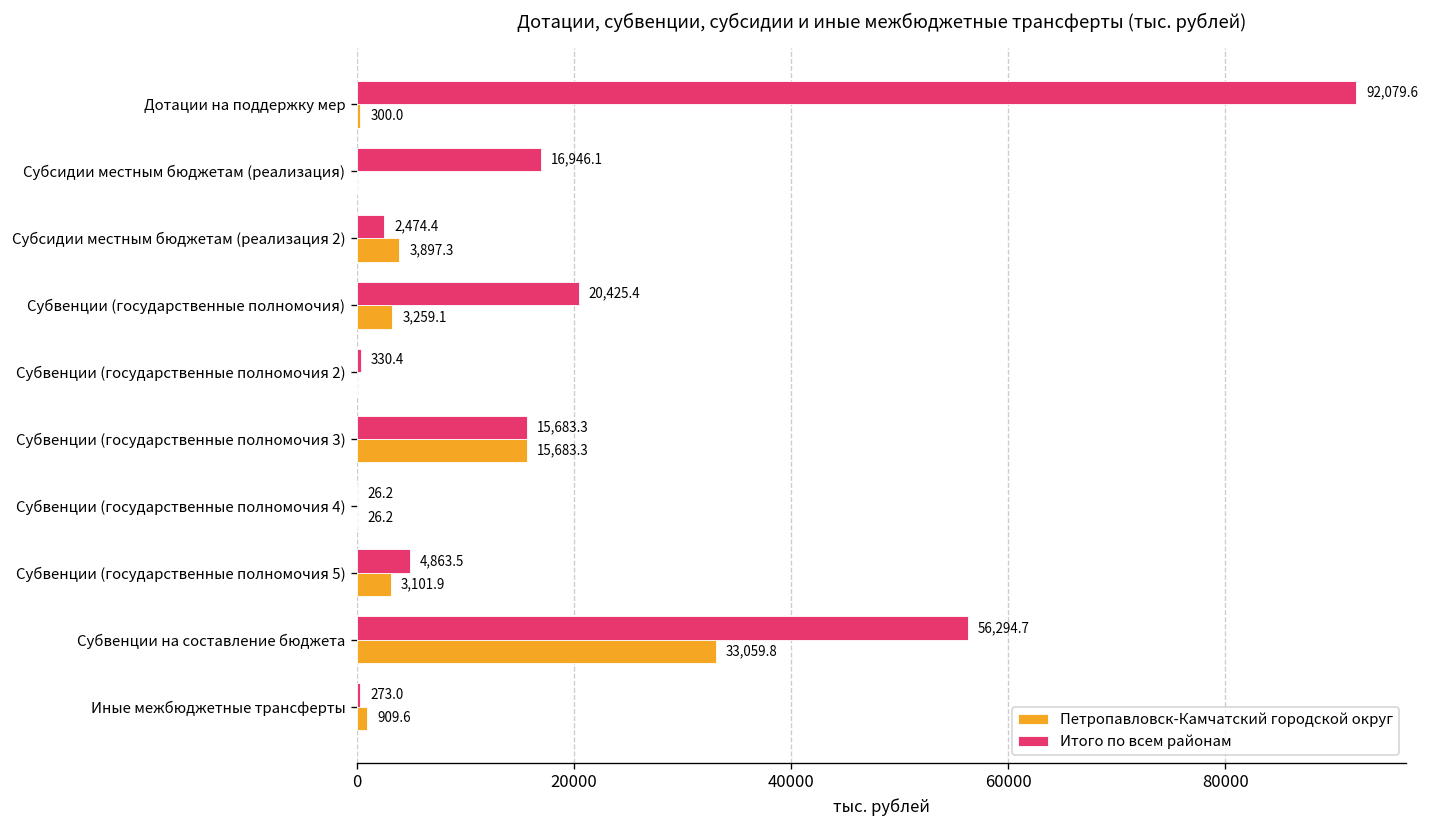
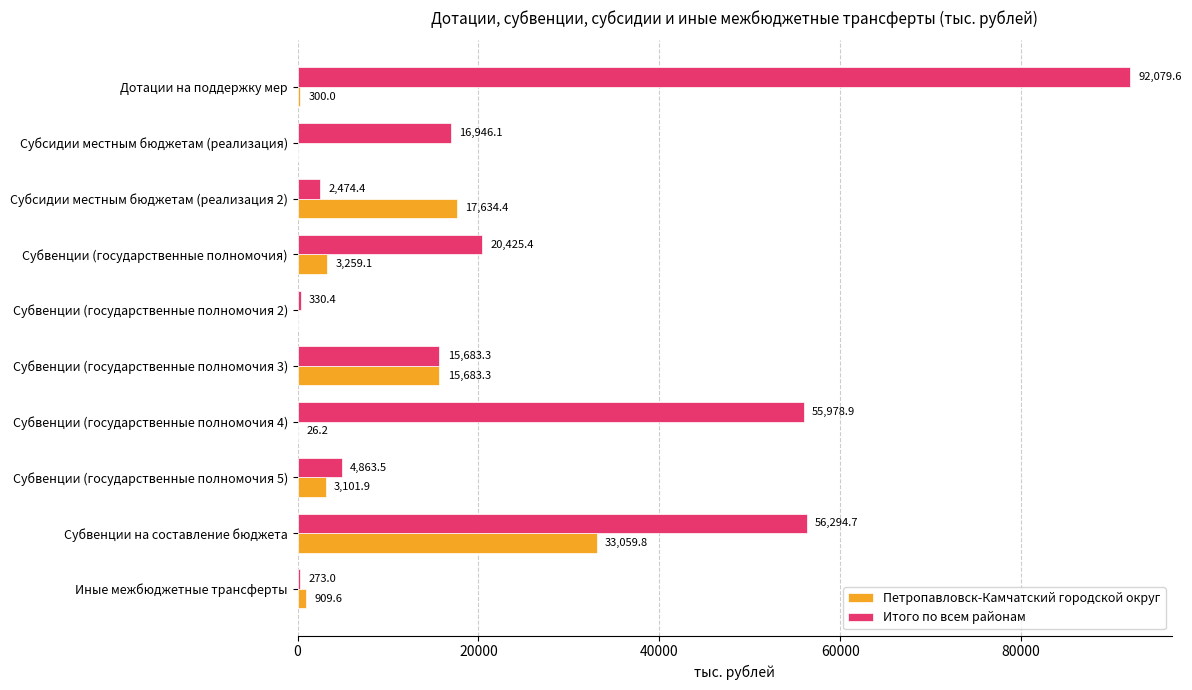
Петропавловск-Камчатский городской округ, Субсидии местным бюджетам (реализация 2): 3,897.3 -> 17,634.4
Итого по всем районам, Субвенции (государственные полномочия 4): 26.2 -> 55,978.9
